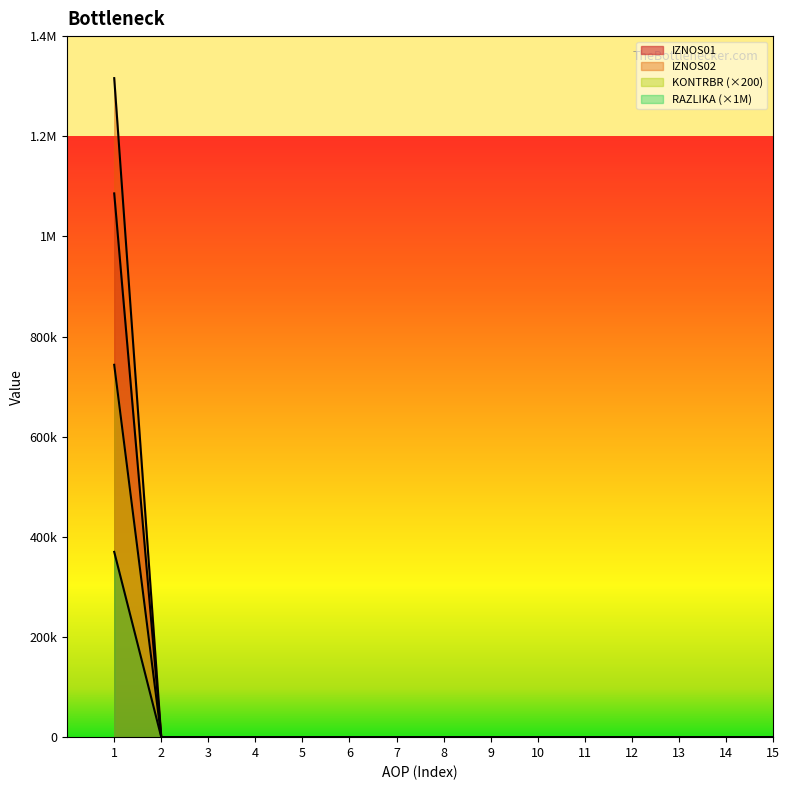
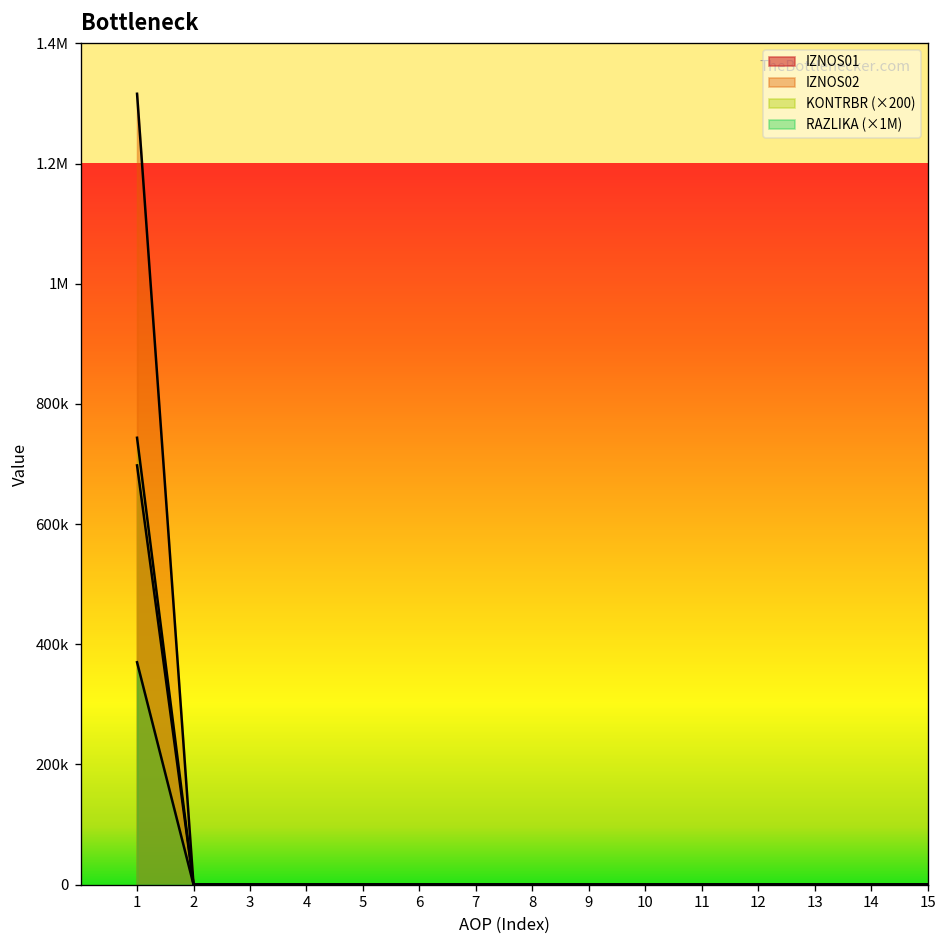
IZNOS01, 1: 1090000 -> 700000
